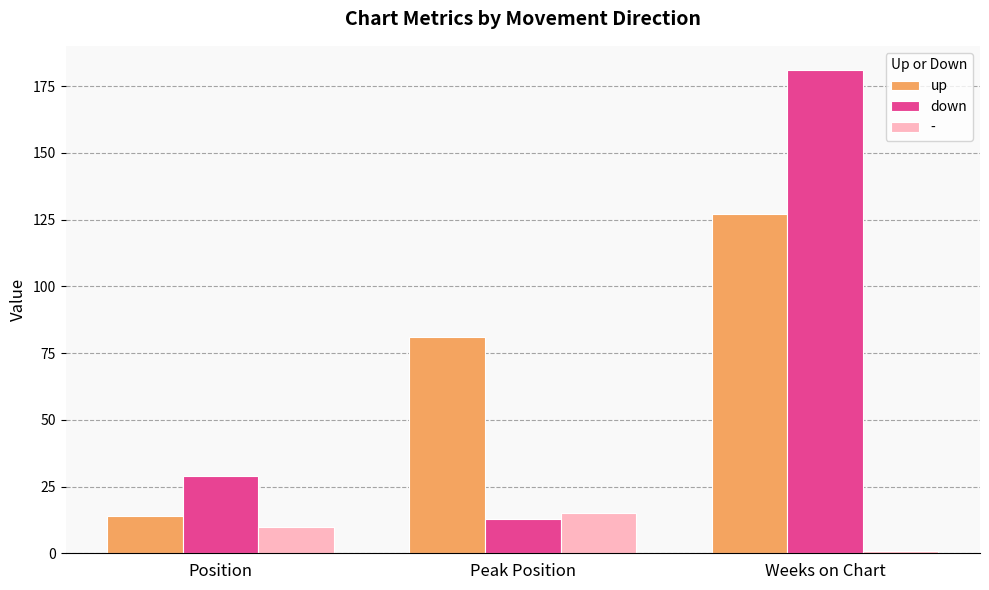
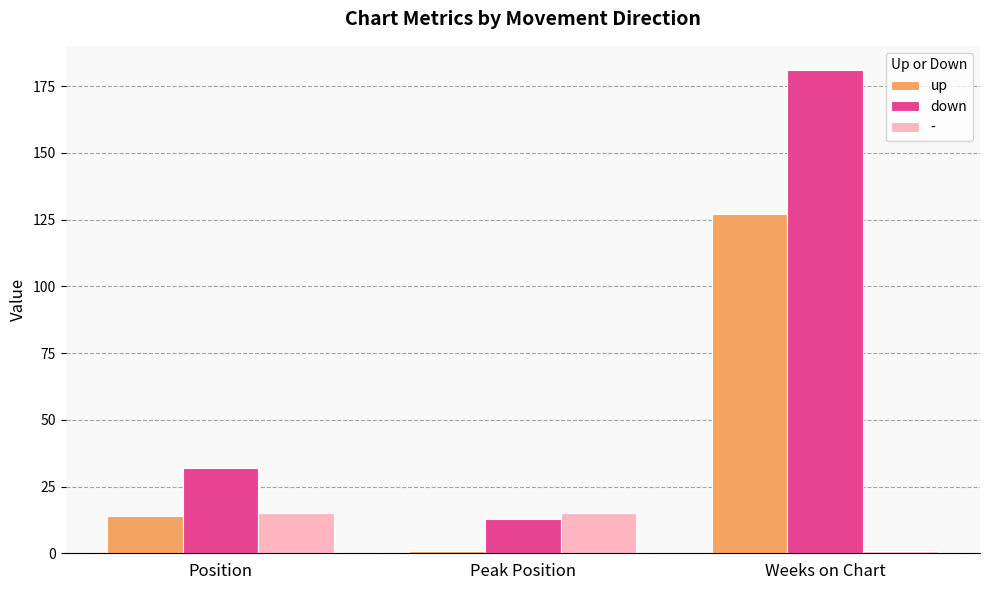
down, Position: 29 -> 32
-, Position: 10 -> 15
up, Peak Position: 81 -> 1
